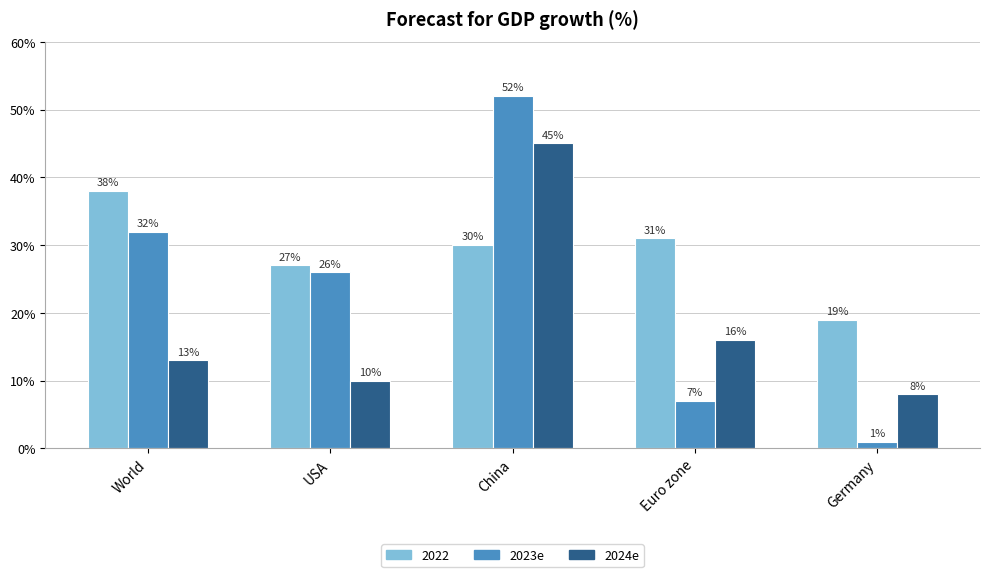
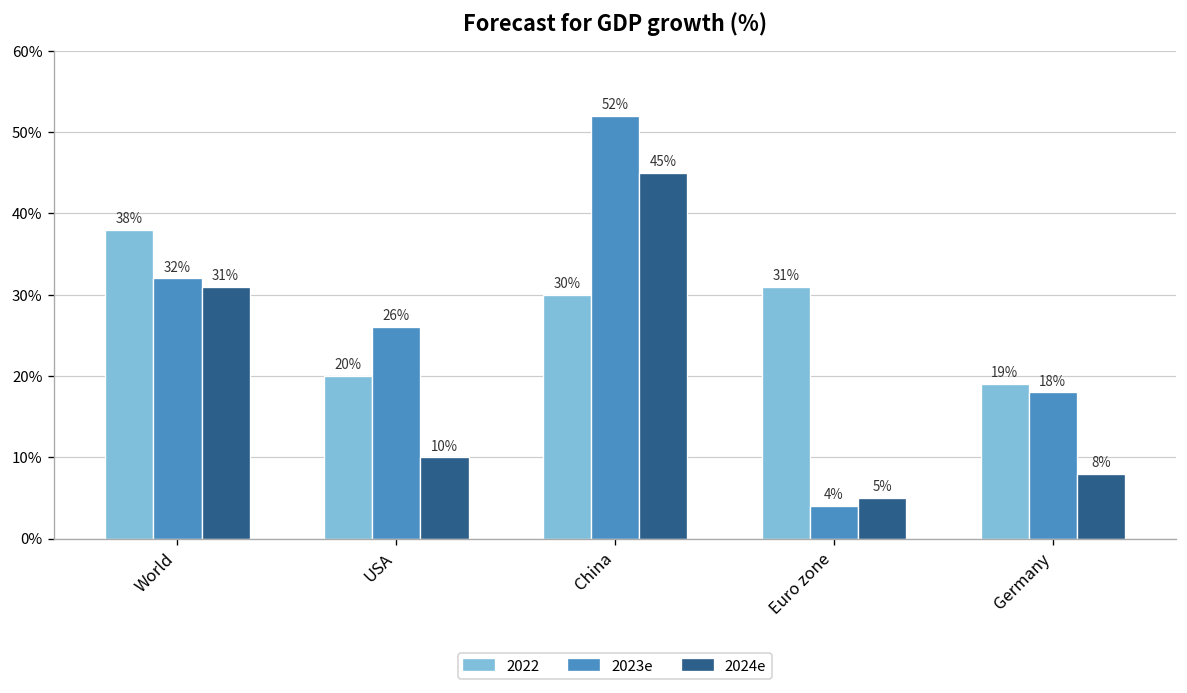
2024e, World: 13% -> 31%
2022, USA: 27% -> 20%
2023e, Euro zone: 7% -> 4%
2024e, Euro zone: 16% -> 5%
2023e, Germany: 1% -> 18%
